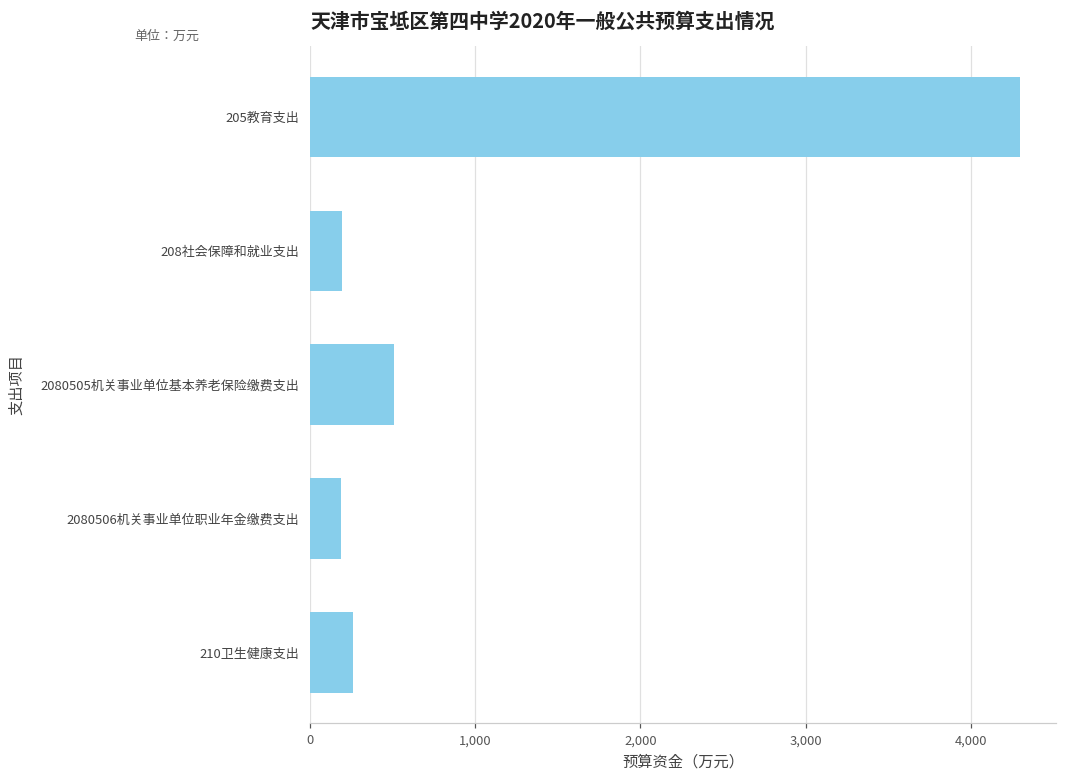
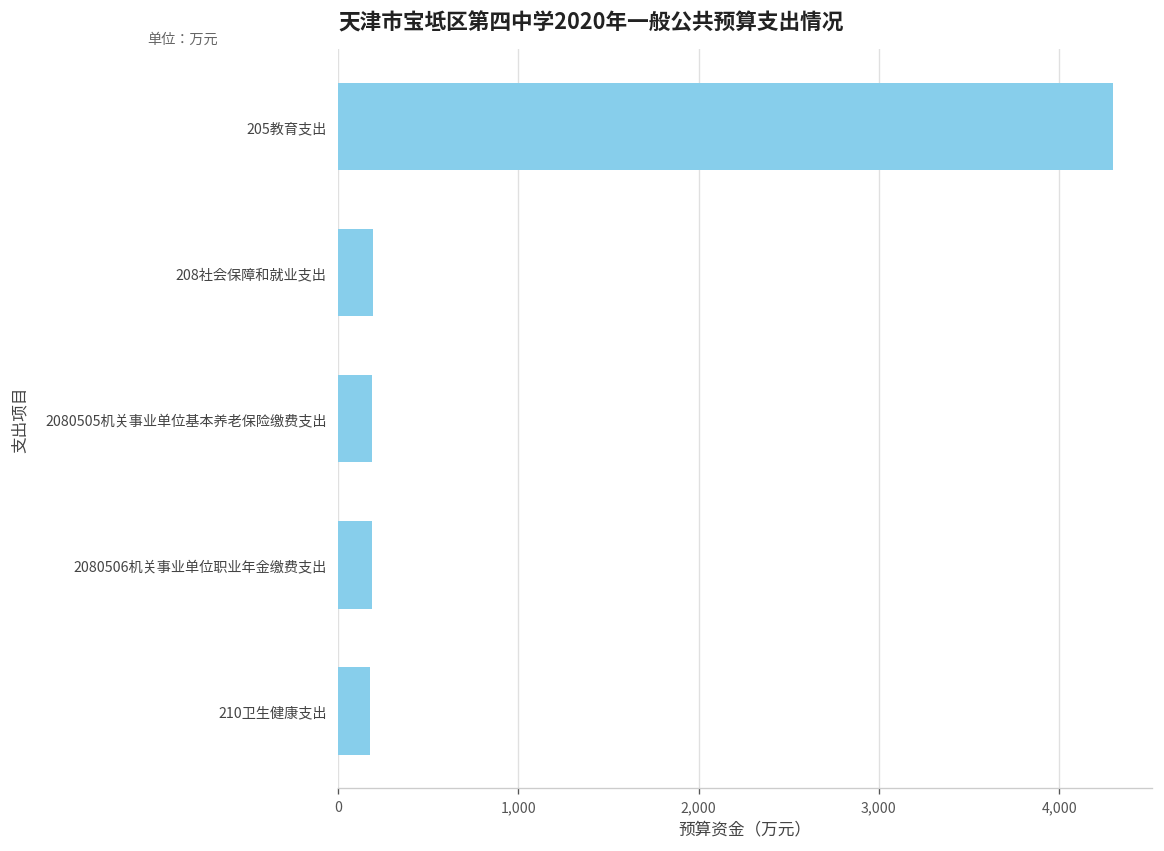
2080505机关事业单位基本养老保险缴费支出: 510 -> 180
210卫生健康支出: 260 -> 180
